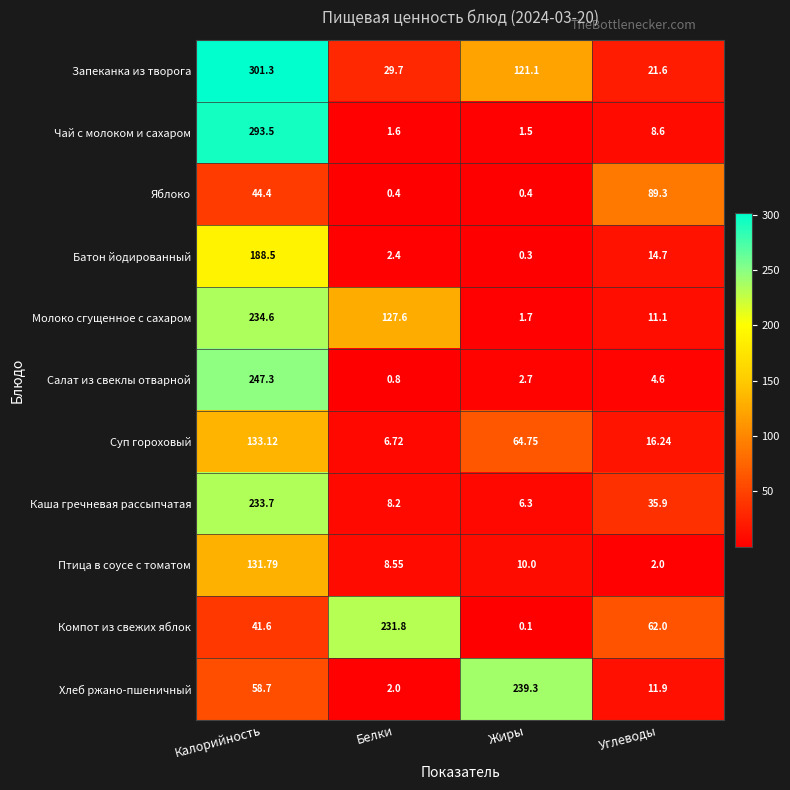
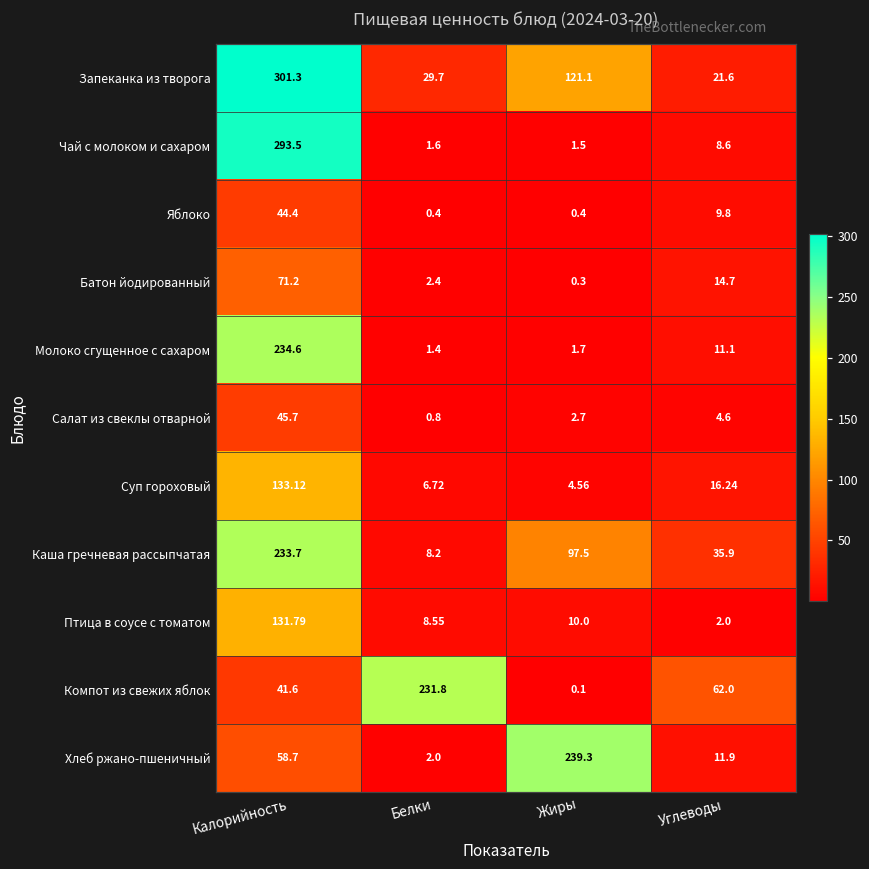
Яблоко, Углеводы: 89.3 -> 9.8
Батон йодированный, Калорийность: 188.5 -> 71.2
Молоко сгущенное с сахаром, Белки: 127.6 -> 1.4
Салат из свеклы отварной, Калорийность: 247.3 -> 45.7
Суп гороховый, Жиры: 64.75 -> 4.56
Каша гречневая рассыпчатая, Жиры: 6.3 -> 97.5
